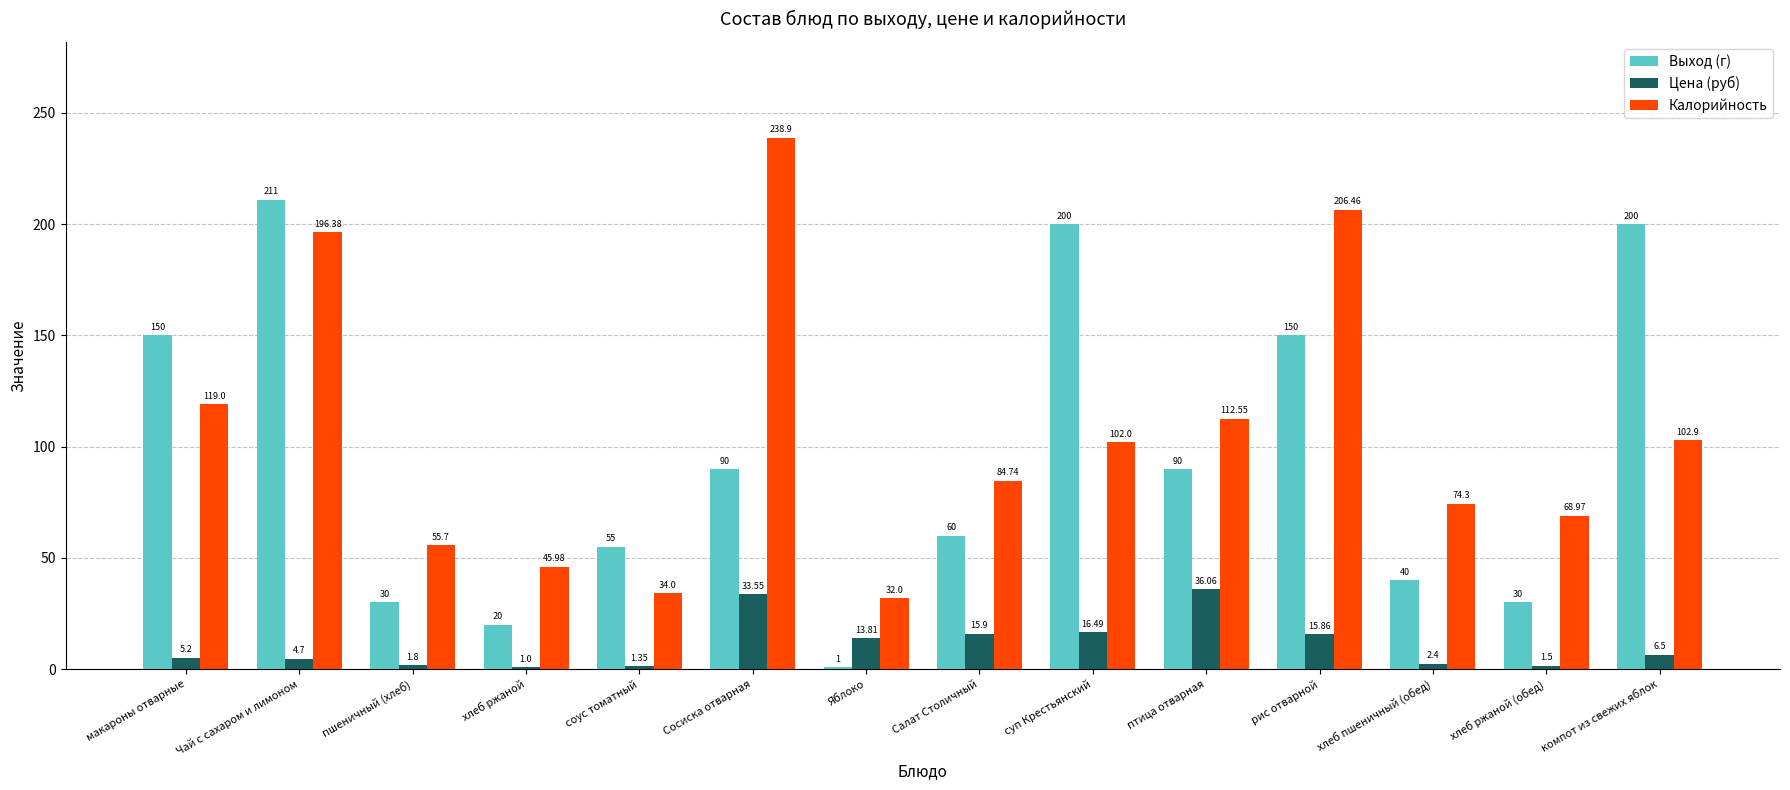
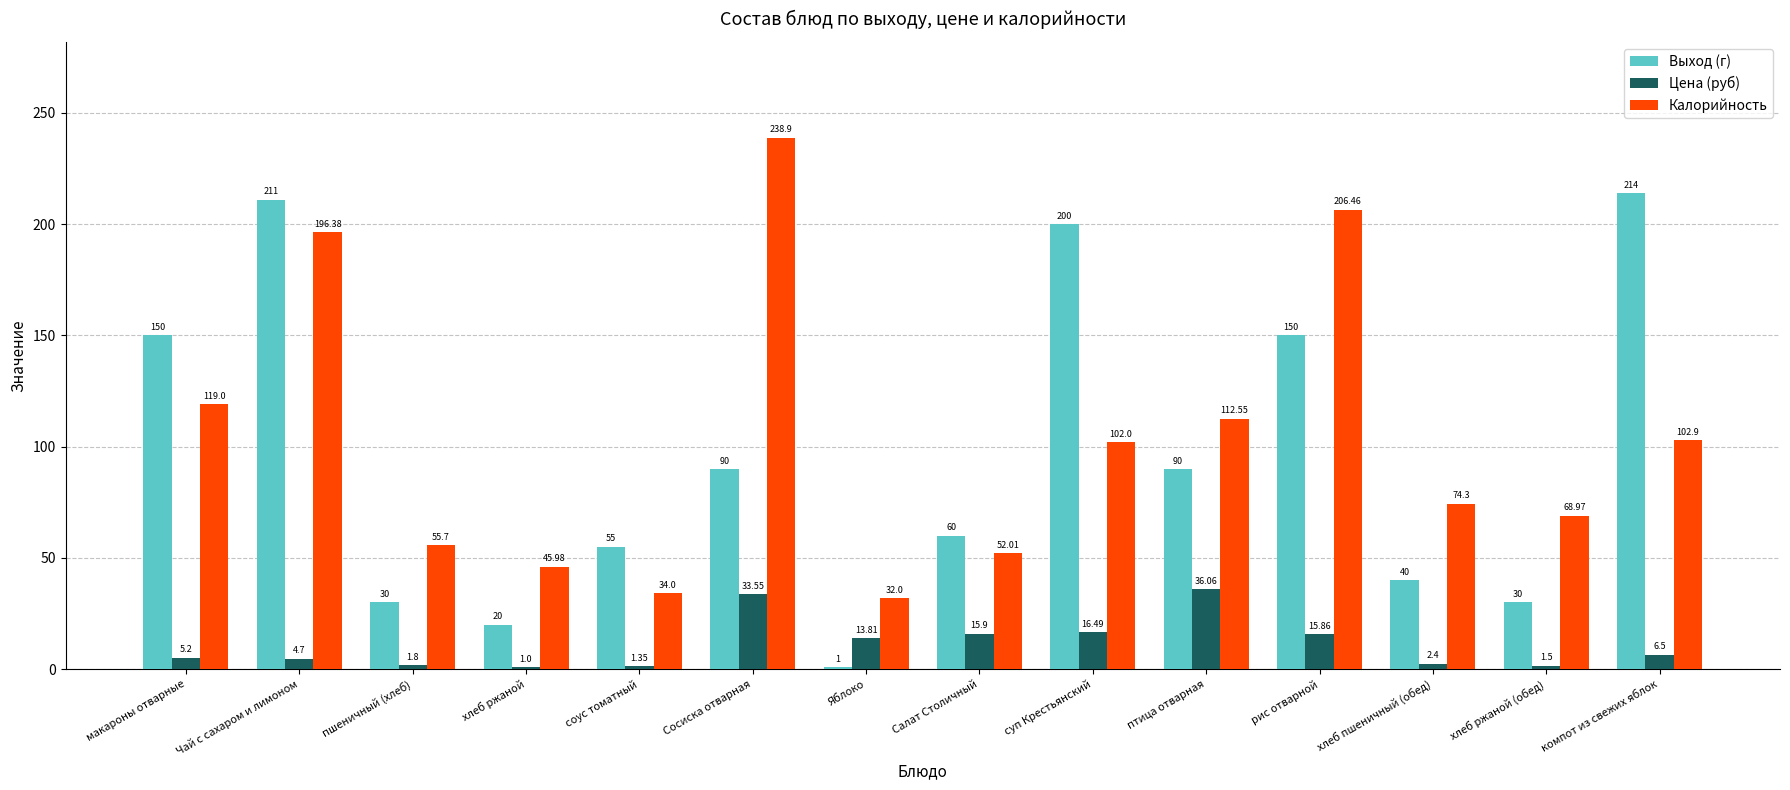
Калорийность, Салат Столичный: 84.74 -> 52.01
Выход (г), компот из свежих яблок: 200 -> 214
